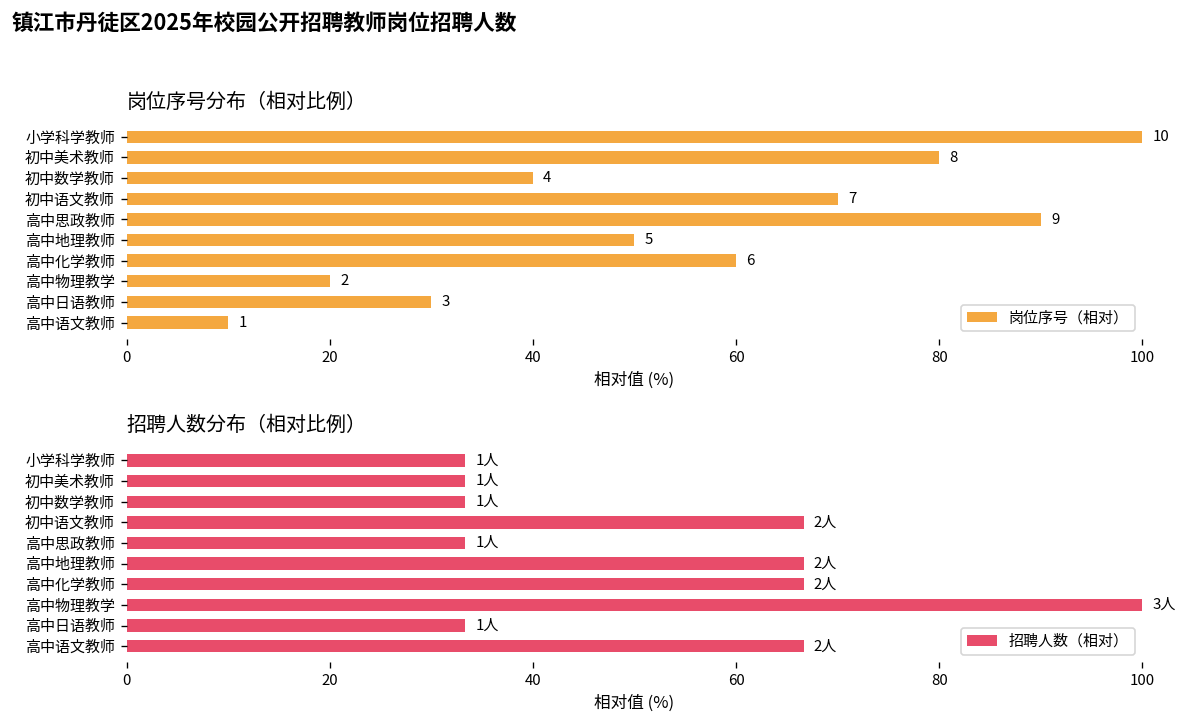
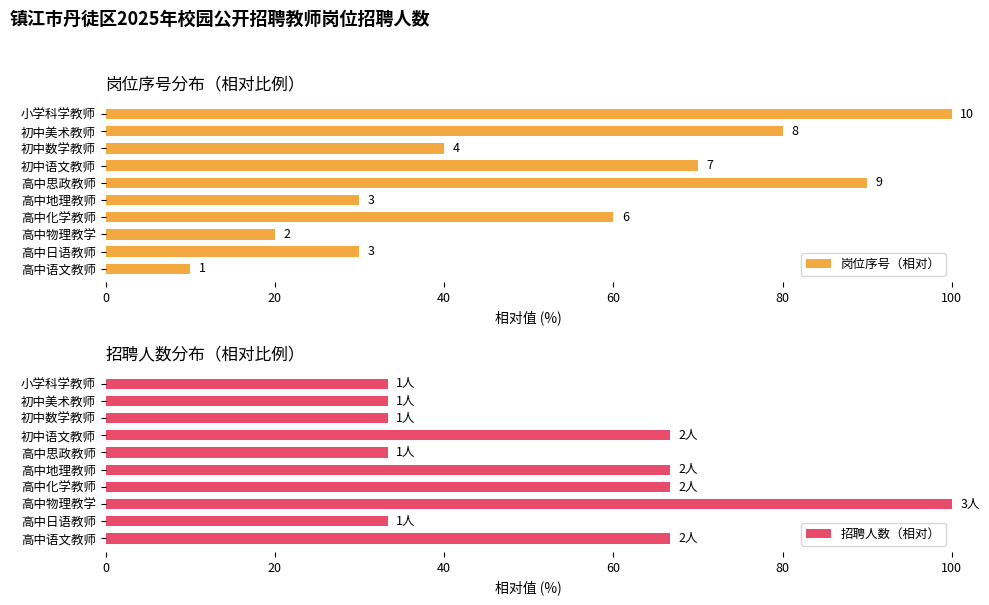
岗位序号分布（相对比例）, 高中地理教师: 5 -> 3
